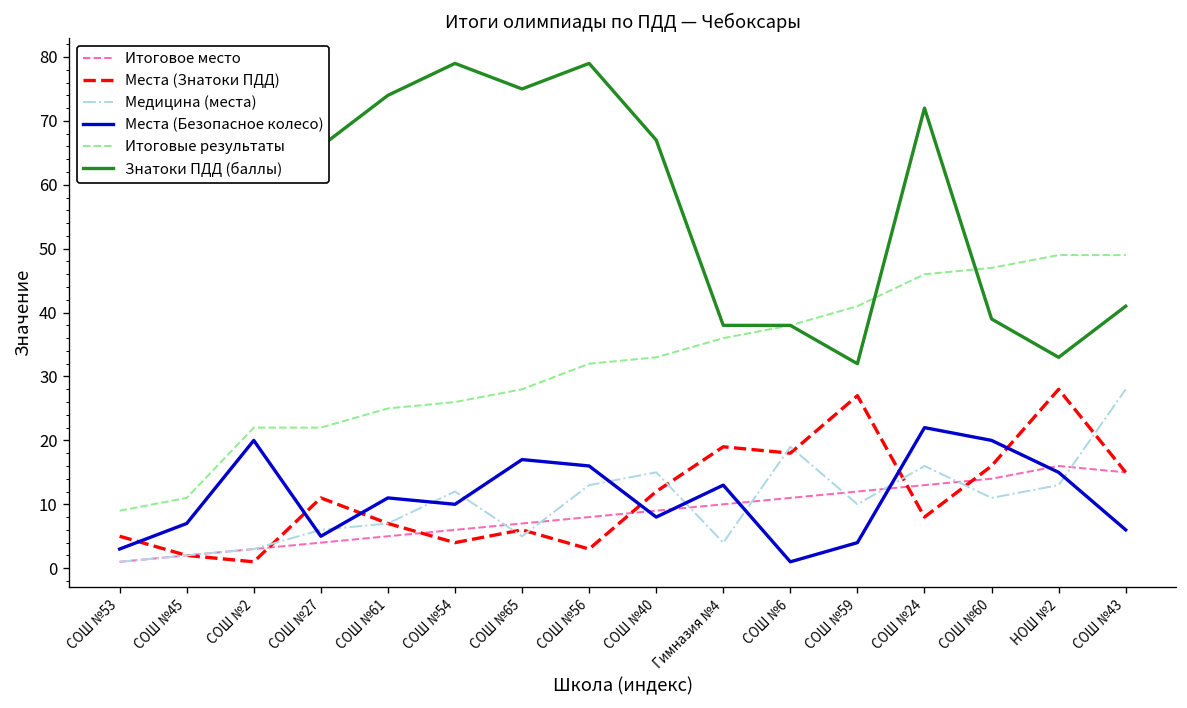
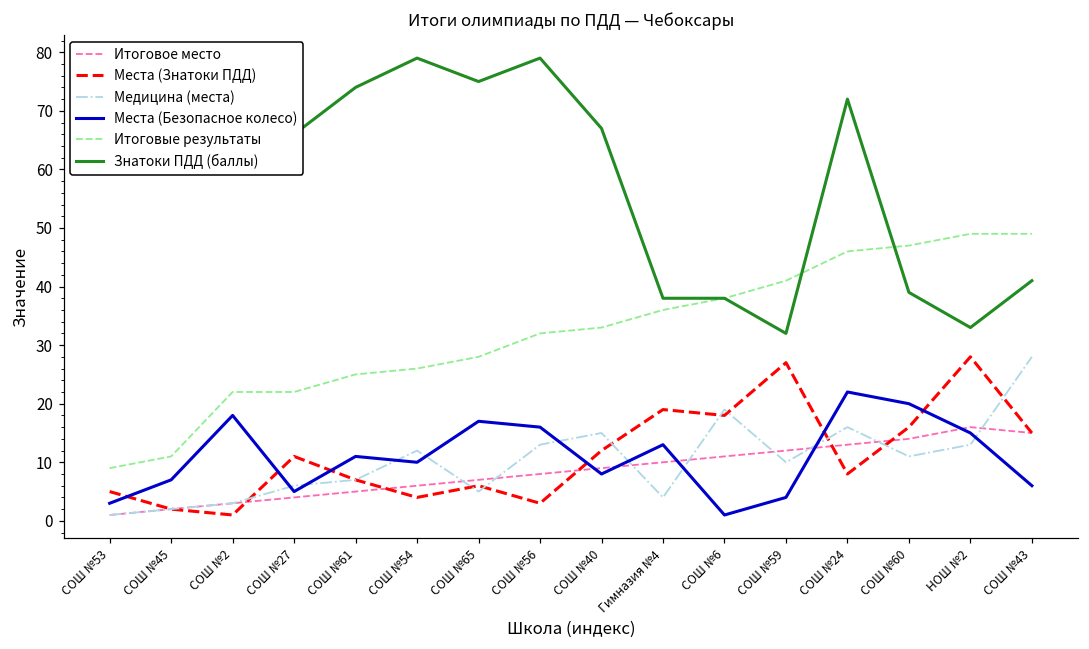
Места (Безопасное колесо), СОШ №2: 20 -> 18
